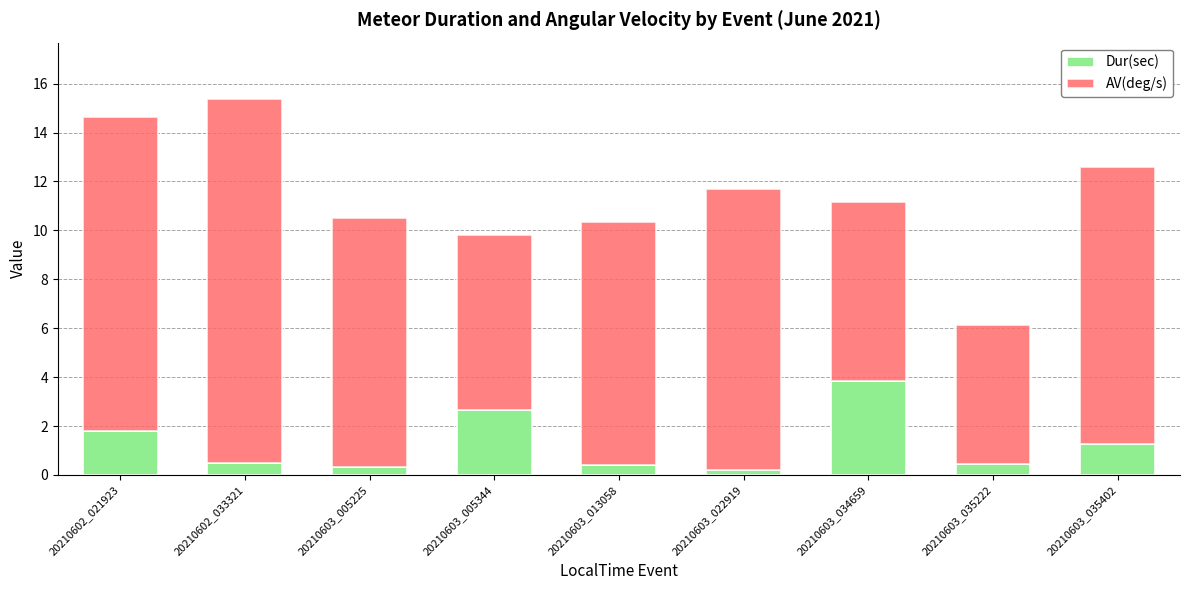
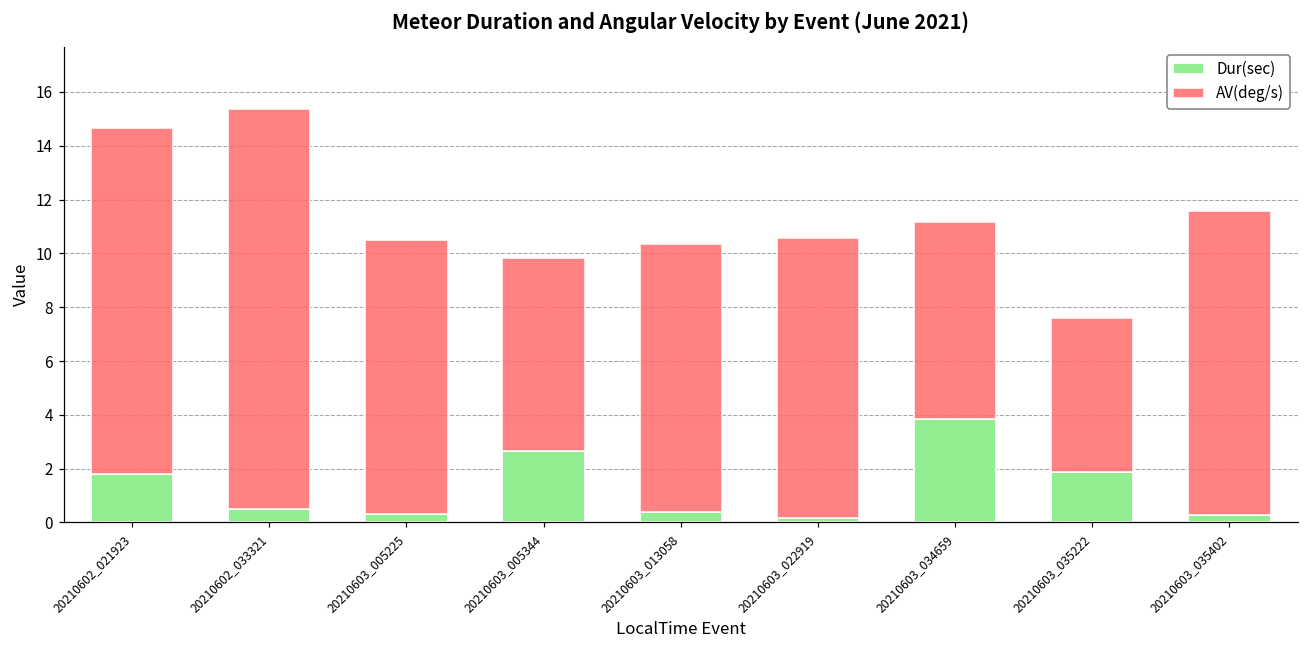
AV(deg/s), 20210603_022919: 11.5 -> 10.4
Dur(sec), 20210603_035222: 0.4 -> 1.9
Dur(sec), 20210603_035402: 1.3 -> 0.3
